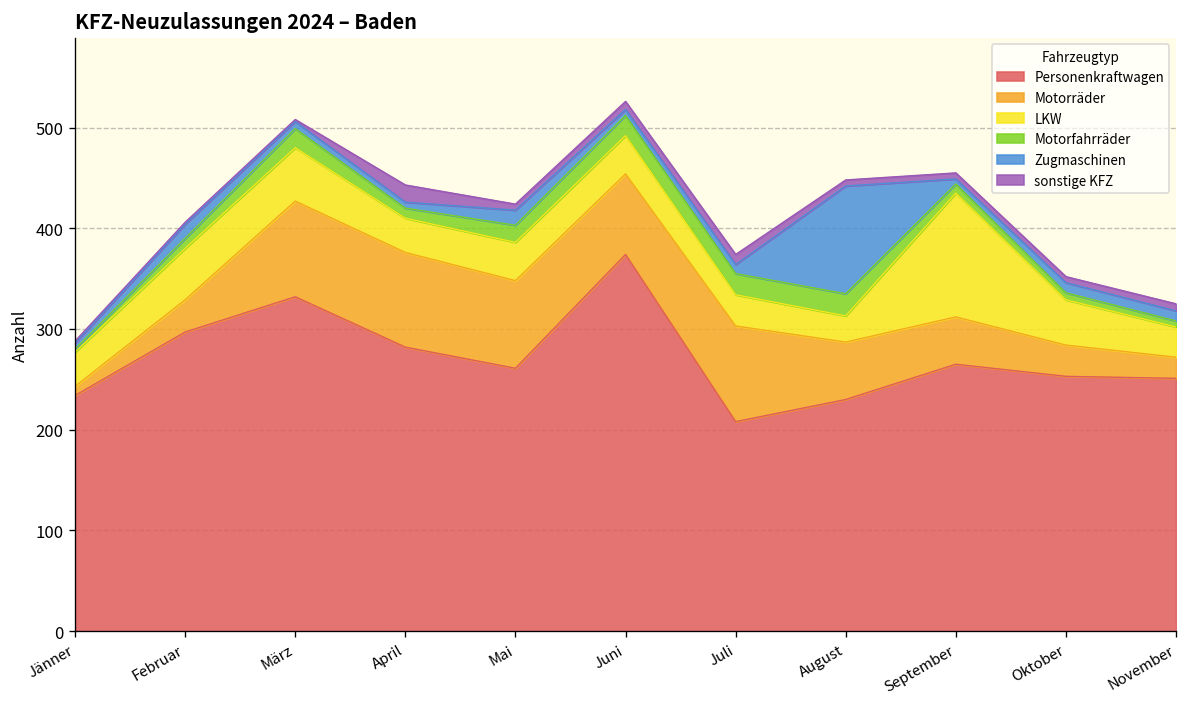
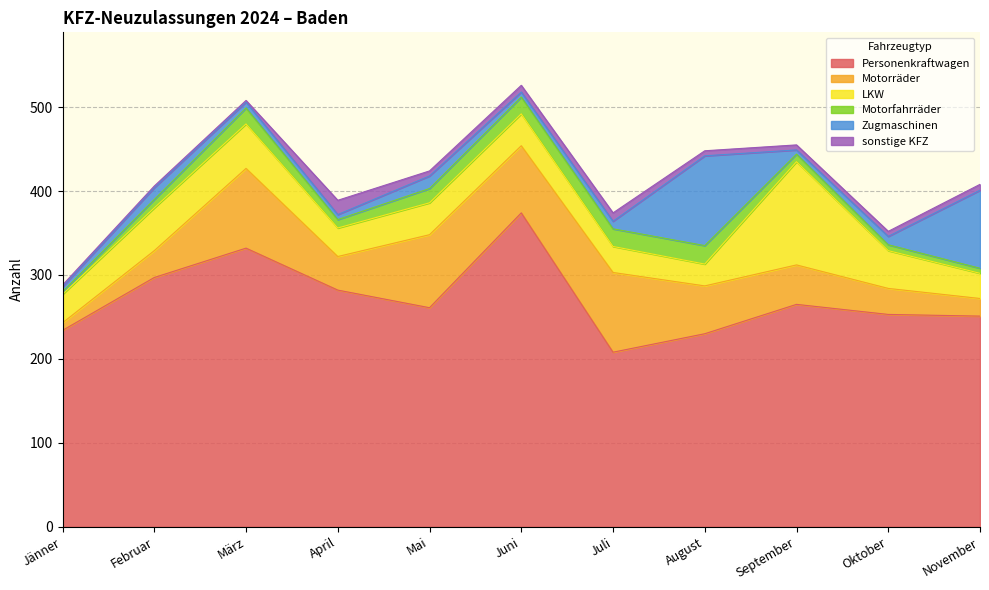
Motorräder, April: 90 -> 40
Zugmaschinen, November: 10 -> 90
